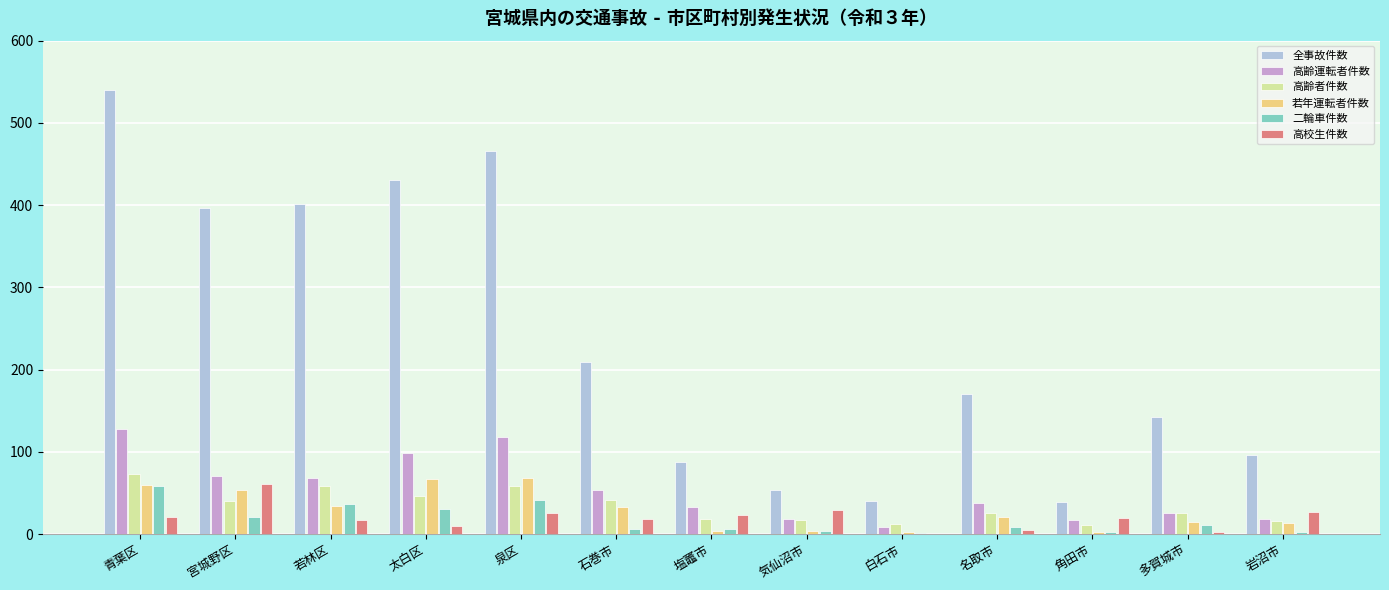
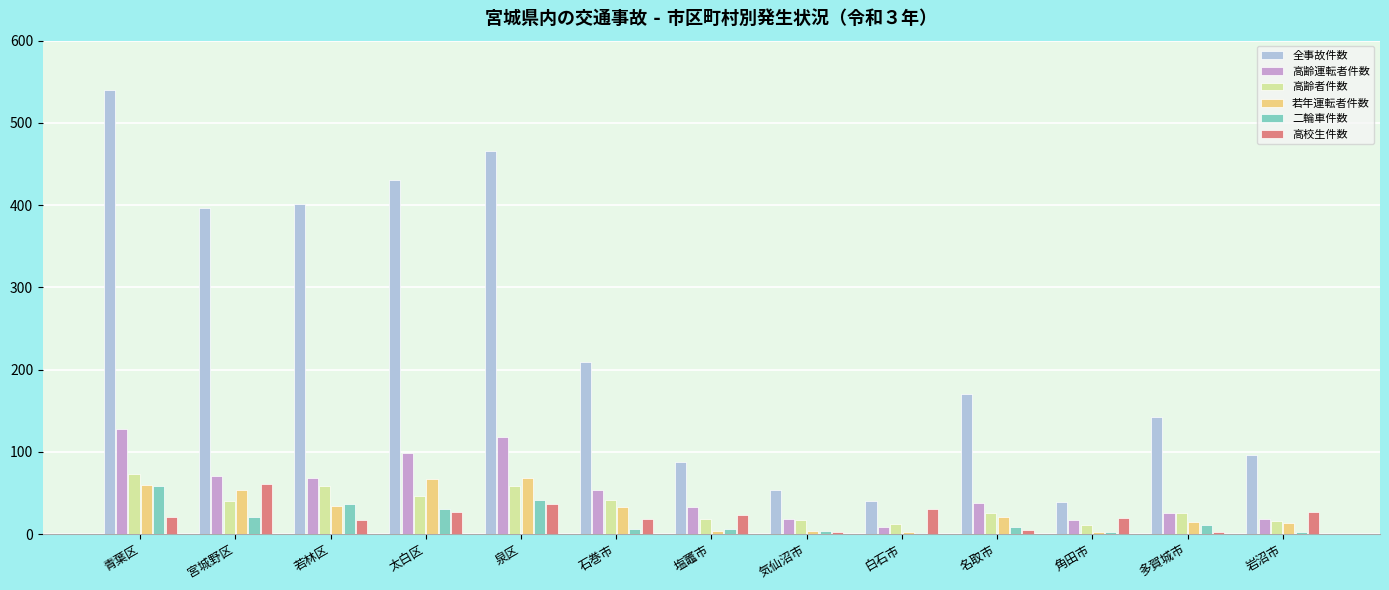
高校生件数, 太白区: 10 -> 30
高校生件数, 泉区: 30 -> 40
高校生件数, 気仙沼市: 30 -> 0
高校生件数, 白石市: 0 -> 30
